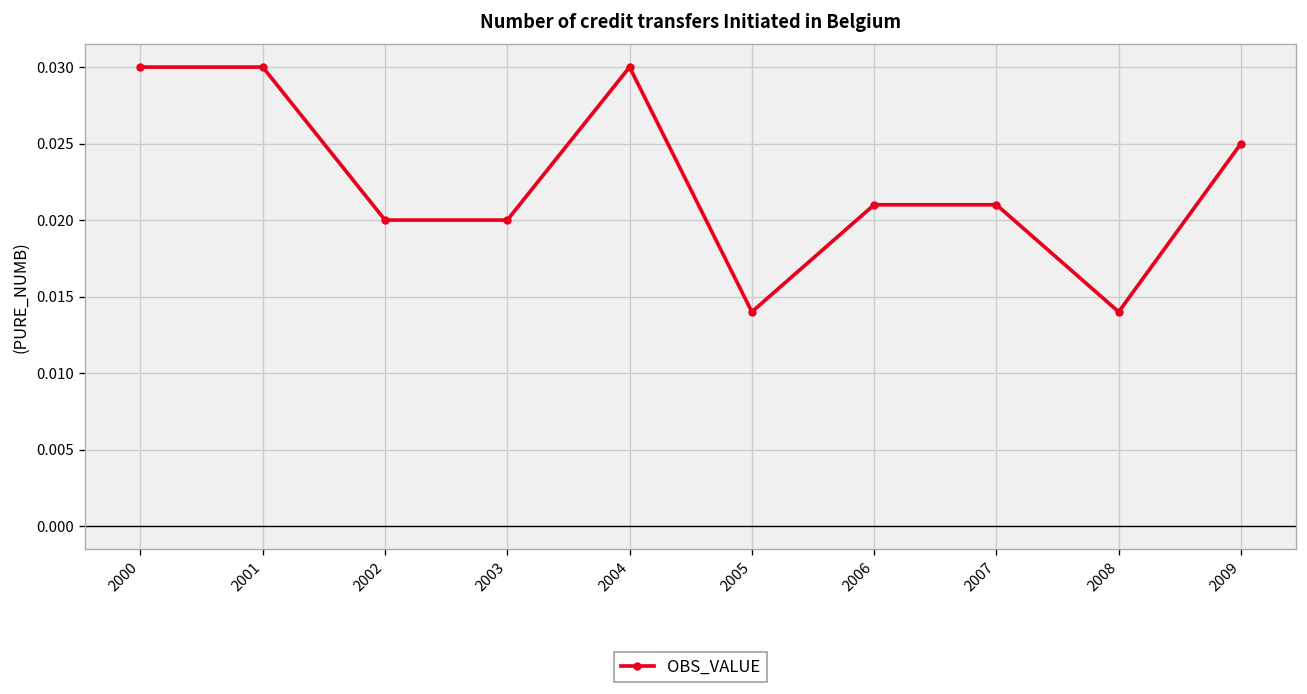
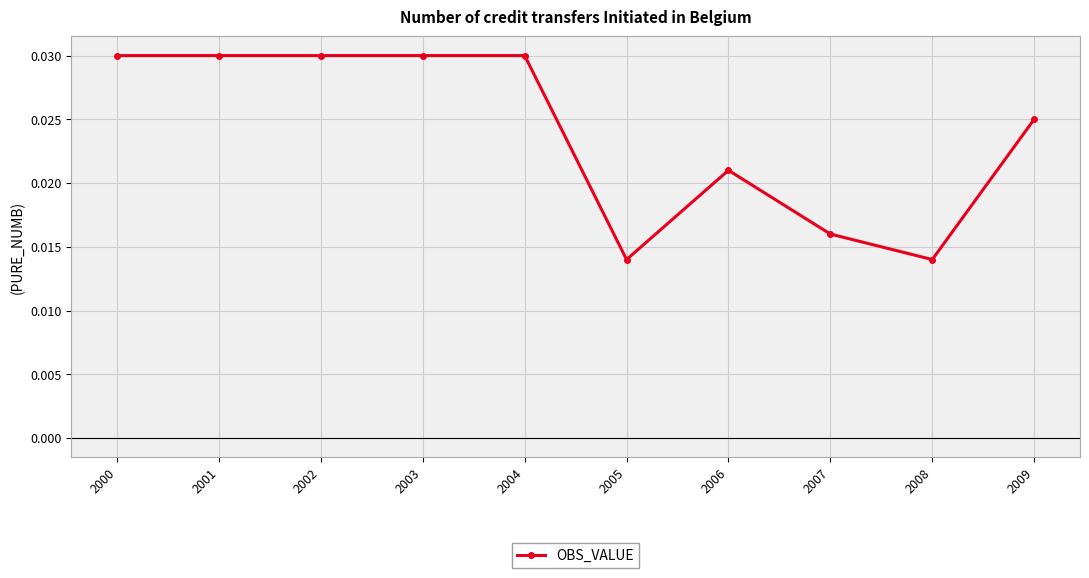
2002: 0.02 -> 0.03
2003: 0.02 -> 0.03
2007: 0.021 -> 0.016
